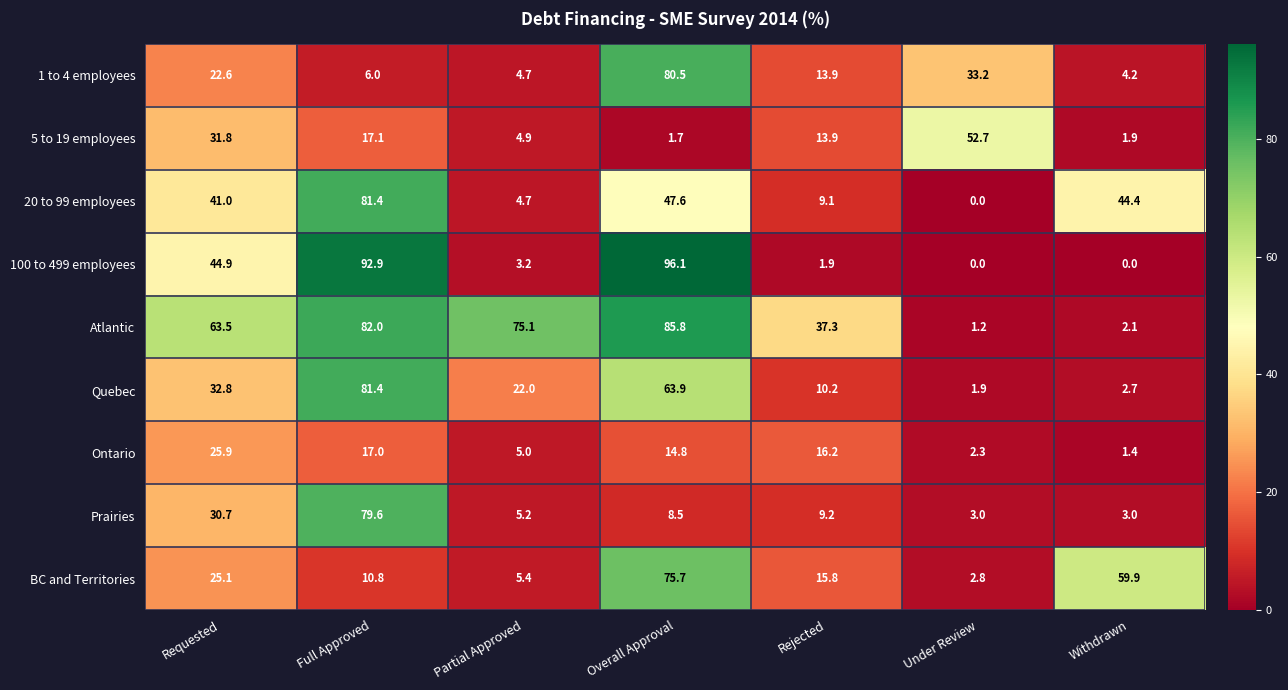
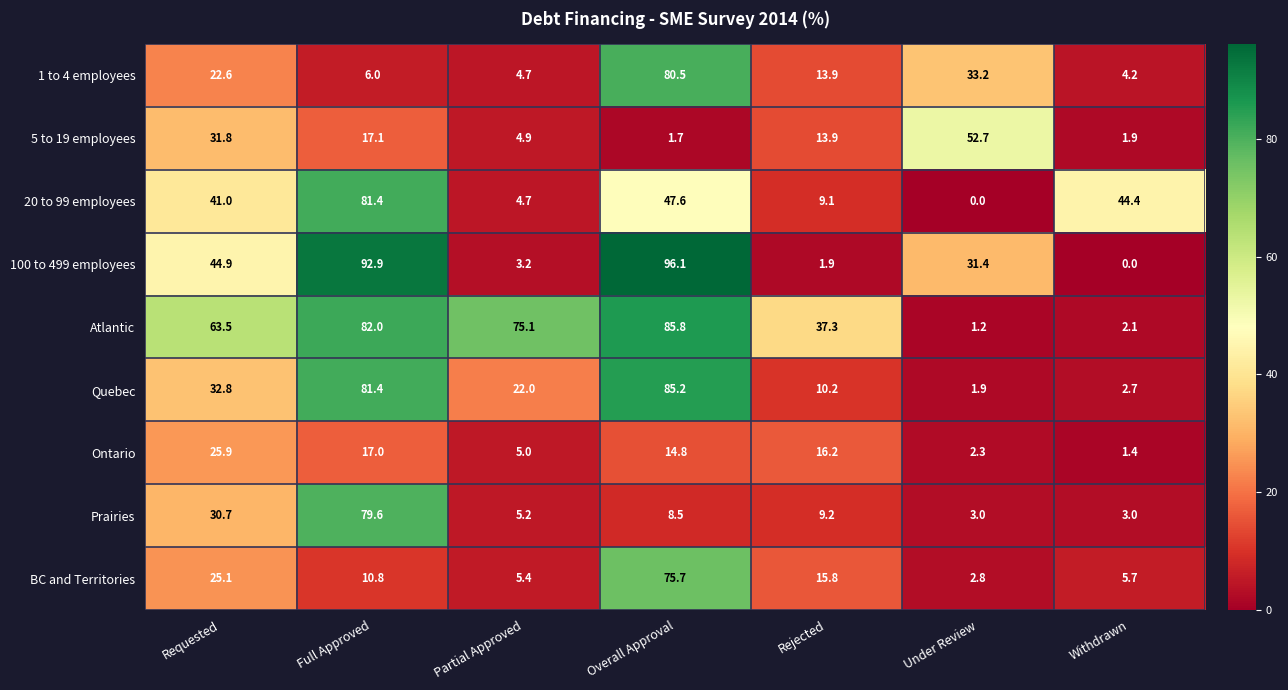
100 to 499 employees, Under Review: 0.0 -> 31.4
Quebec, Overall Approval: 63.9 -> 85.2
BC and Territories, Withdrawn: 59.9 -> 5.7
